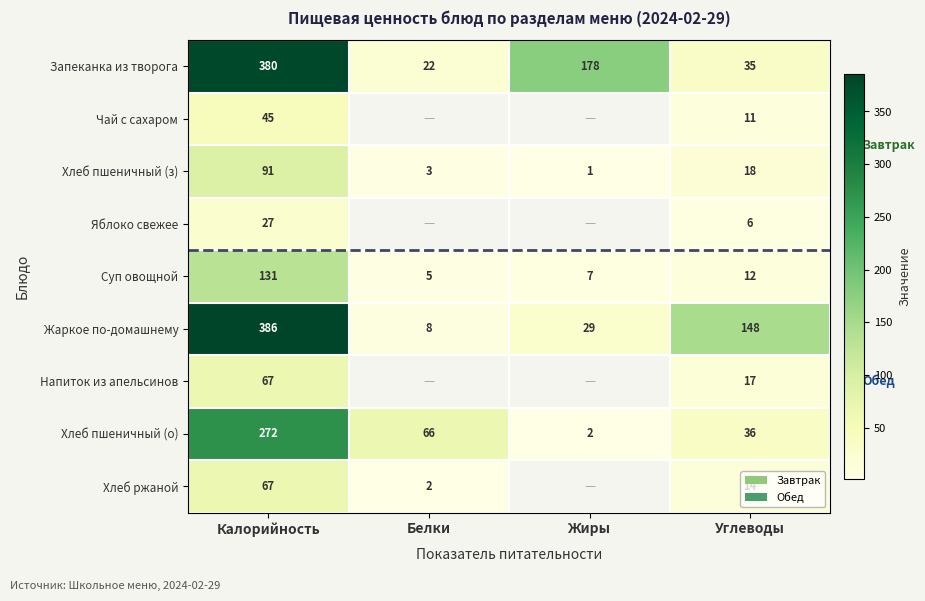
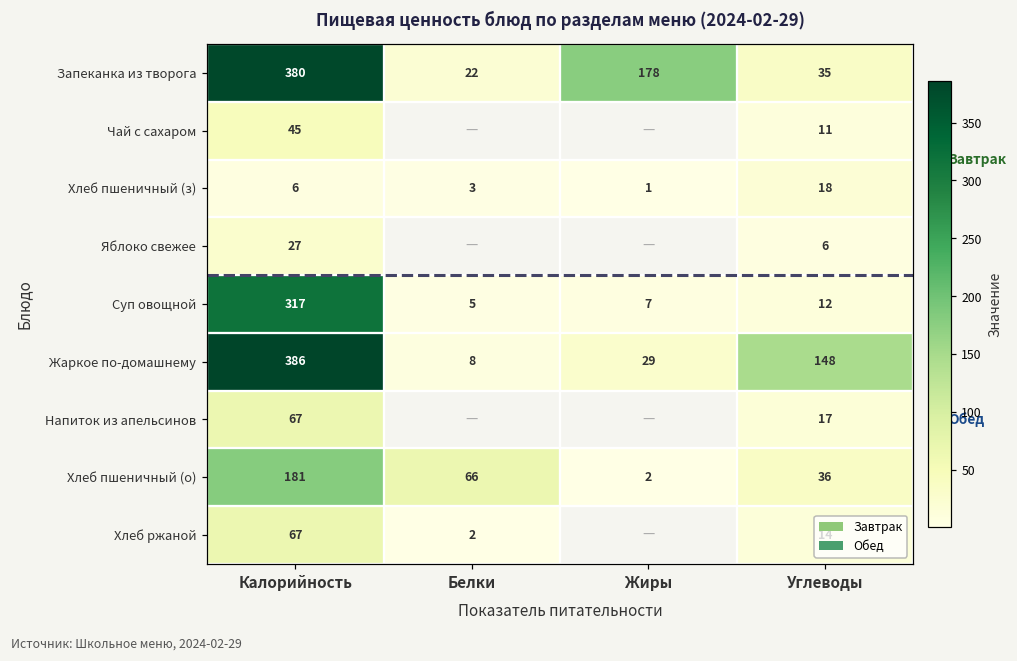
Хлеб пшеничный (з), Калорийность: 91 -> 6
Суп овощной, Калорийность: 131 -> 317
Хлеб пшеничный (о), Калорийность: 272 -> 181
